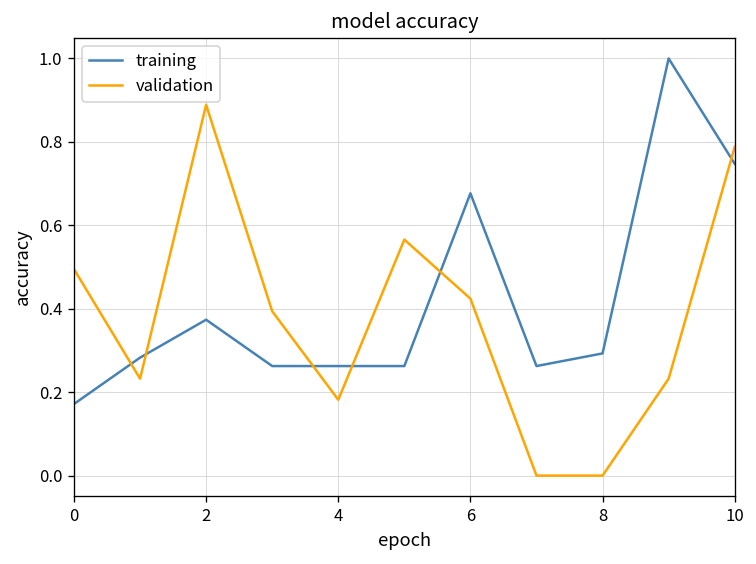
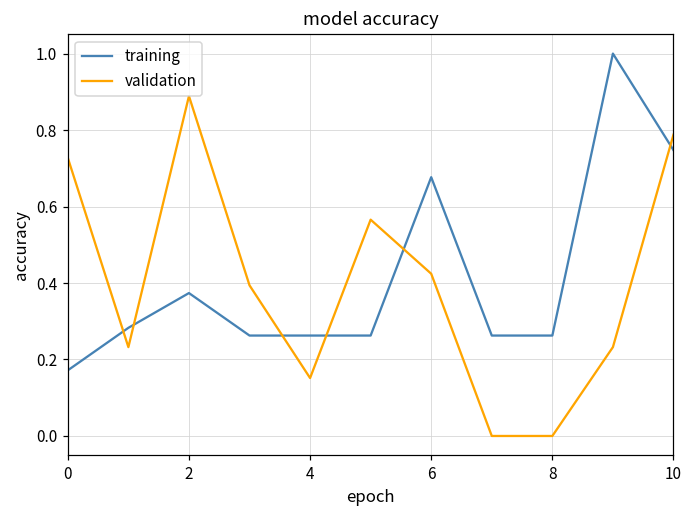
validation, 0: 0.49 -> 0.73
validation, 4: 0.18 -> 0.15
training, 8: 0.29 -> 0.26
